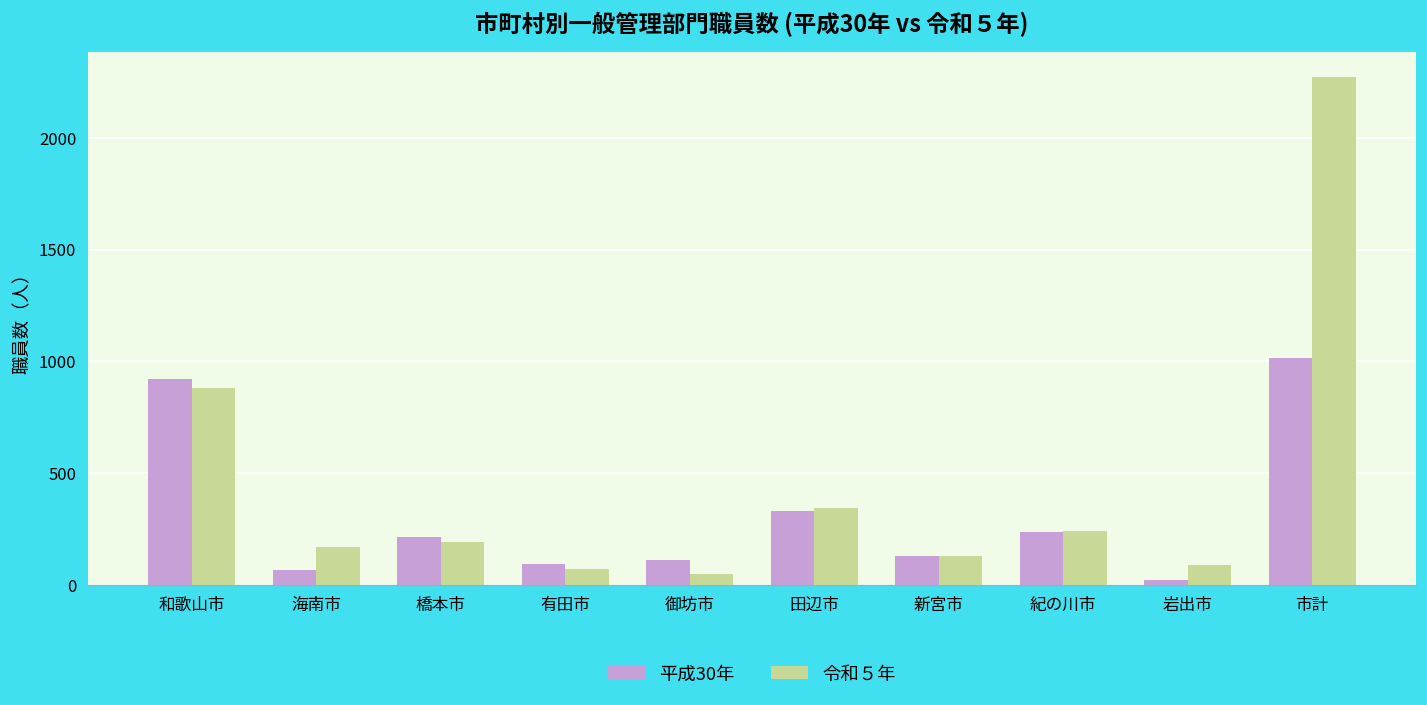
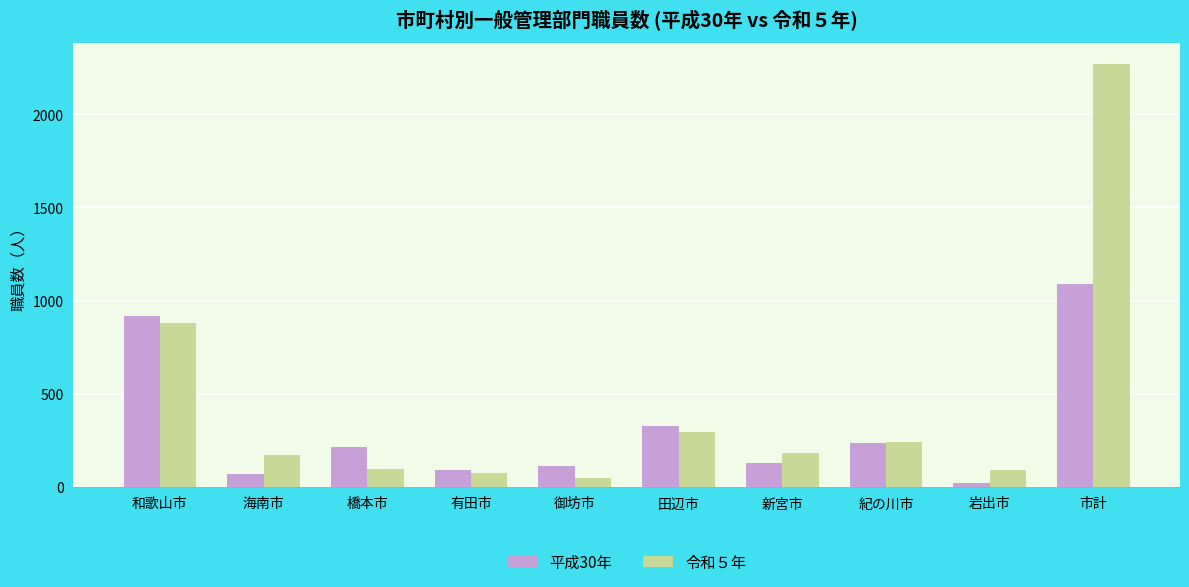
令和５年, 橋本市: 190 -> 100
令和５年, 田辺市: 340 -> 290
令和５年, 新宮市: 130 -> 180
平成30年, 市計: 1020 -> 1090
